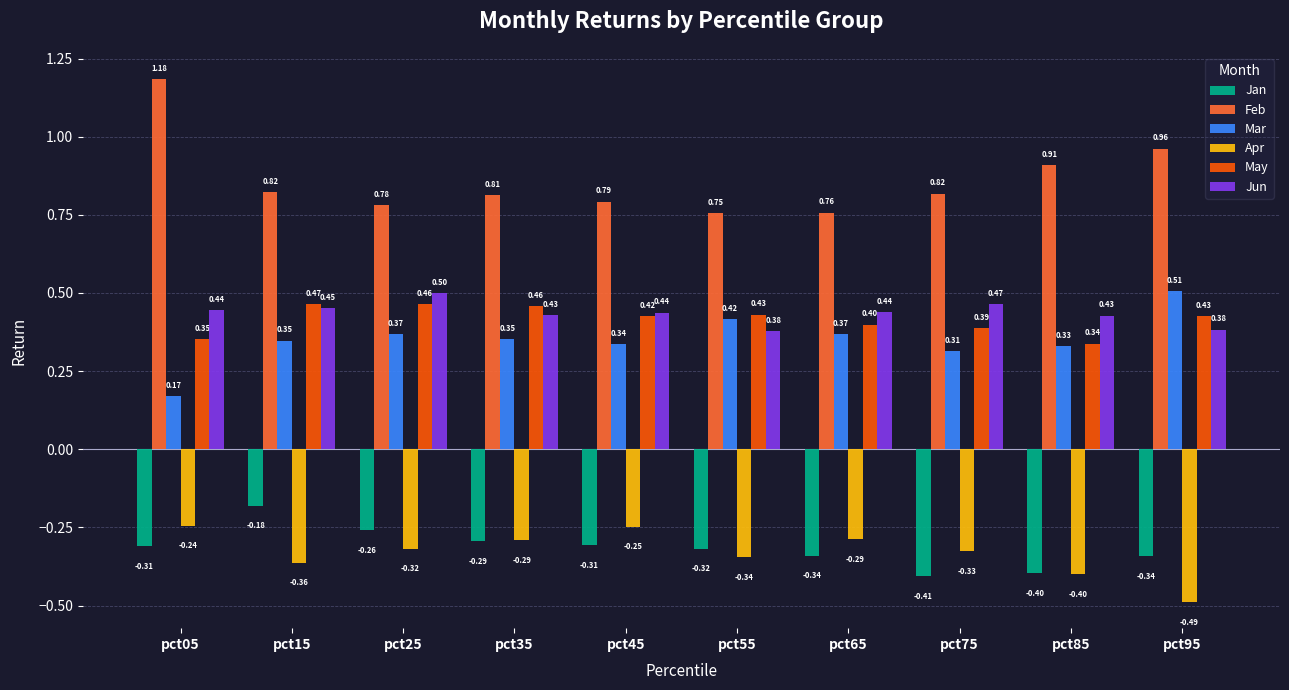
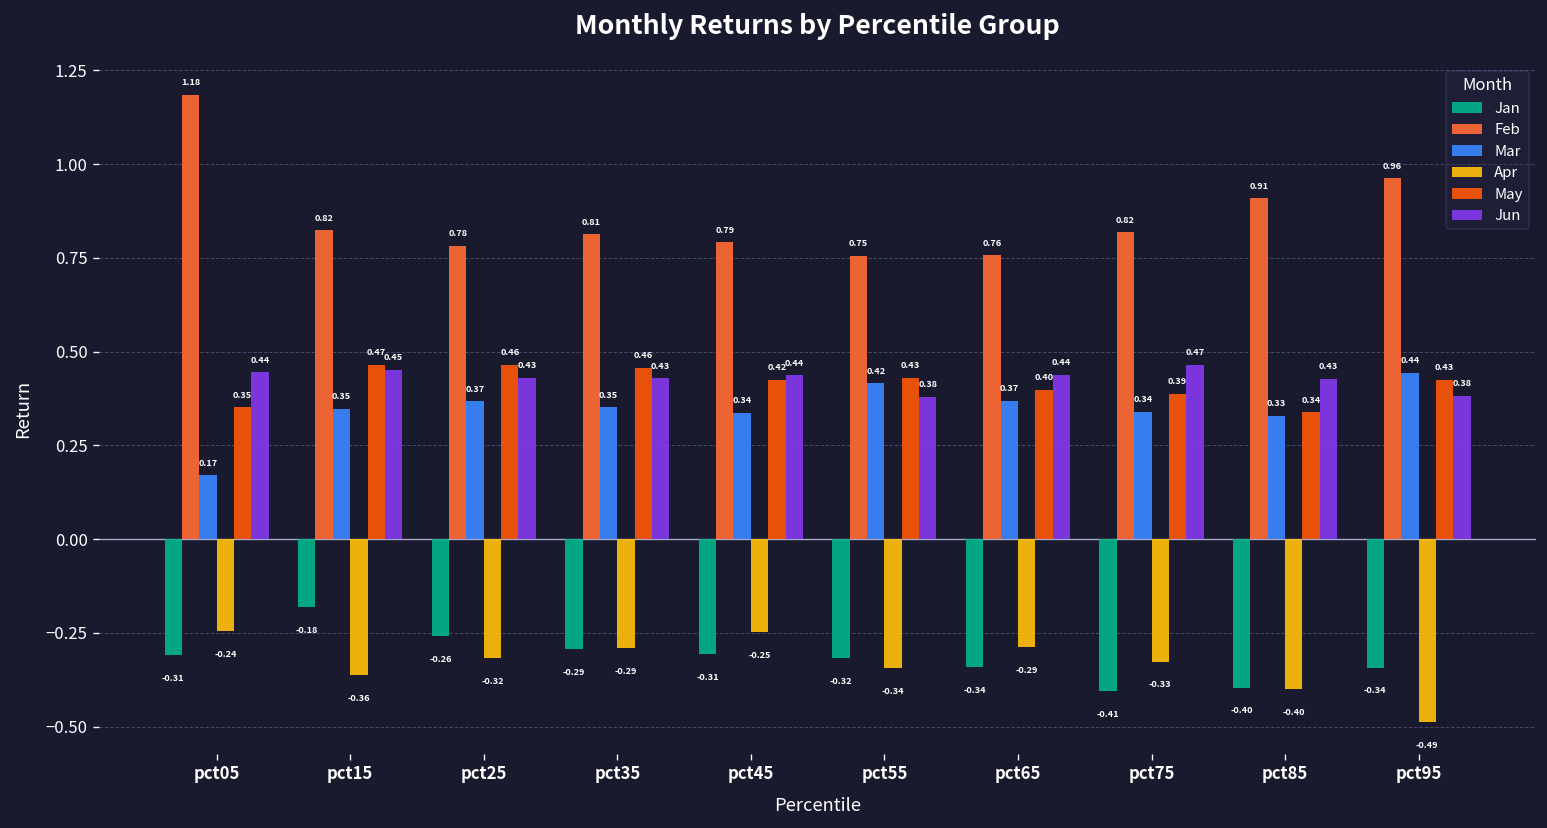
Jun, pct25: 0.50 -> 0.43
Mar, pct75: 0.31 -> 0.34
Mar, pct95: 0.51 -> 0.44
